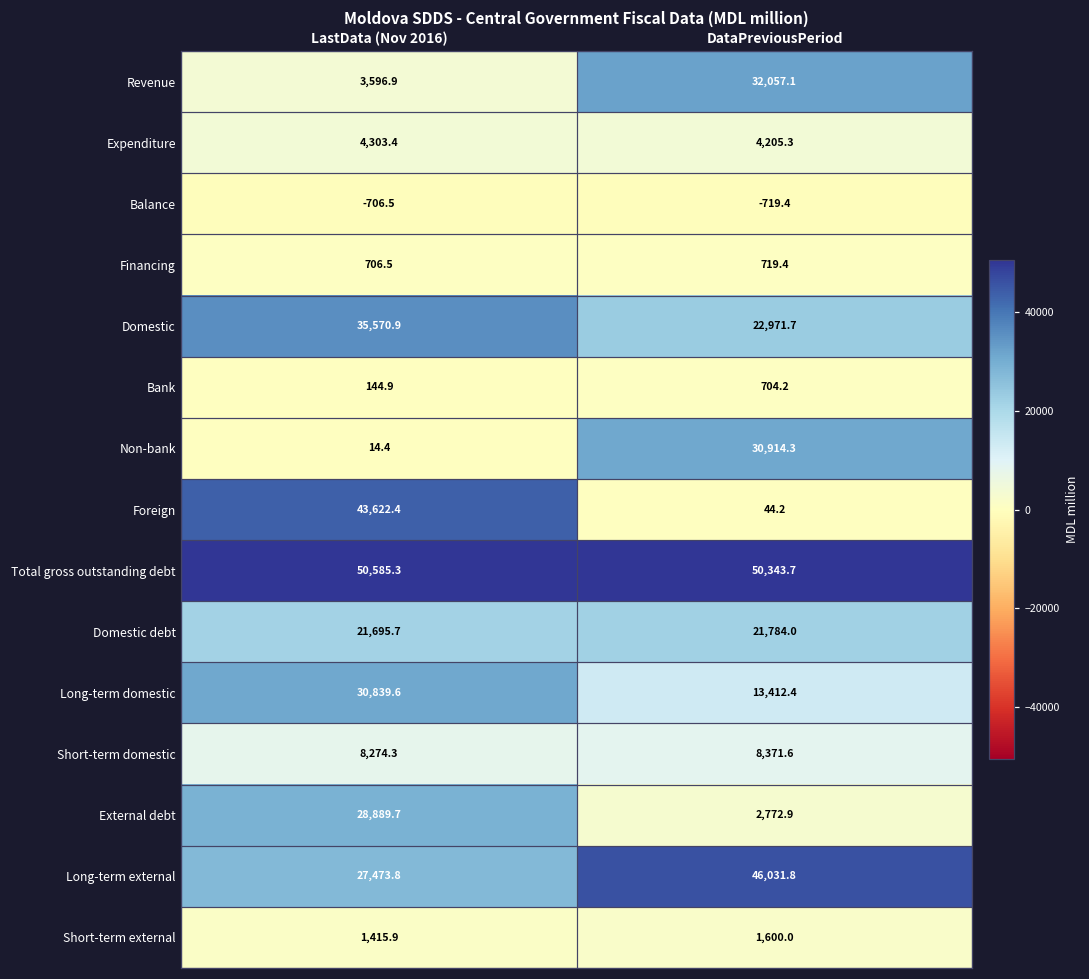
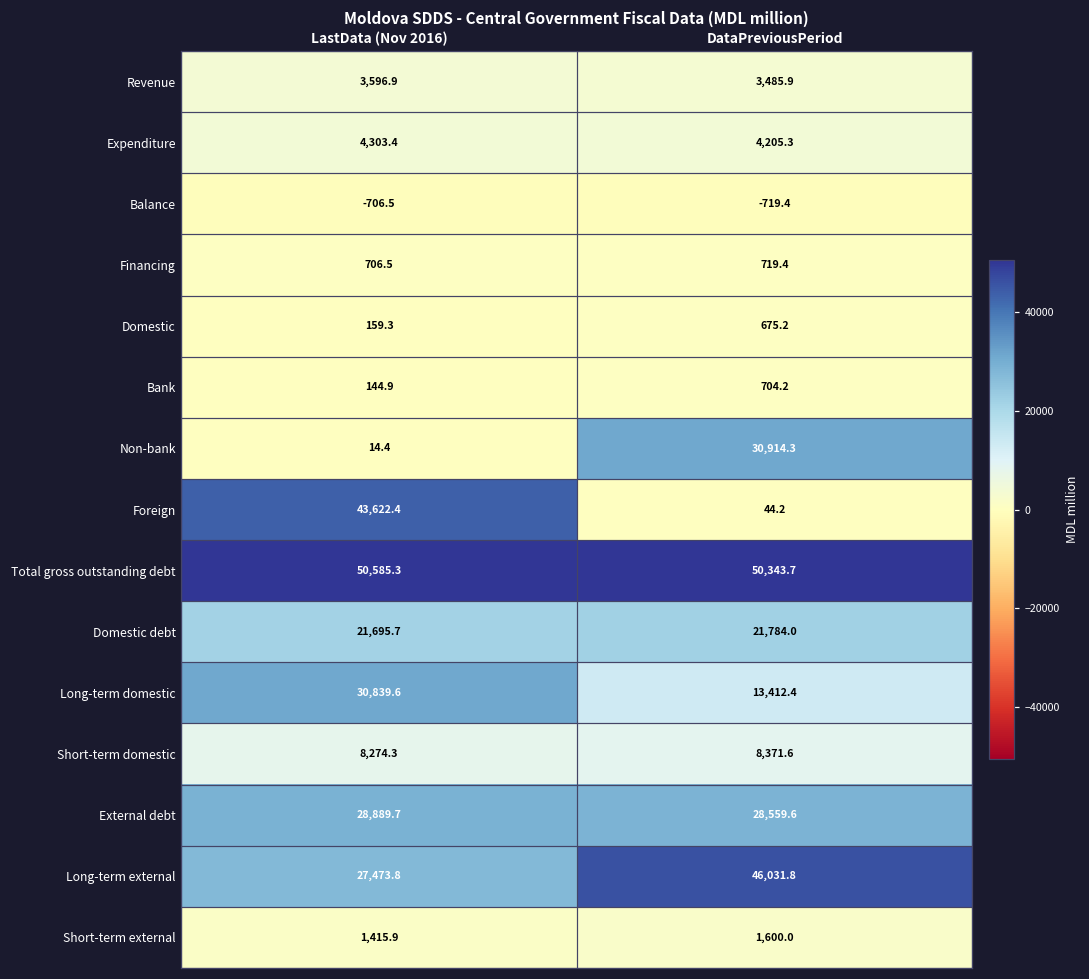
Revenue, DataPreviousPeriod: 32,057.1 -> 3,485.9
Domestic, LastData (Nov 2016): 35,570.9 -> 159.3
Domestic, DataPreviousPeriod: 22,971.7 -> 675.2
External debt, DataPreviousPeriod: 2,772.9 -> 28,559.6
